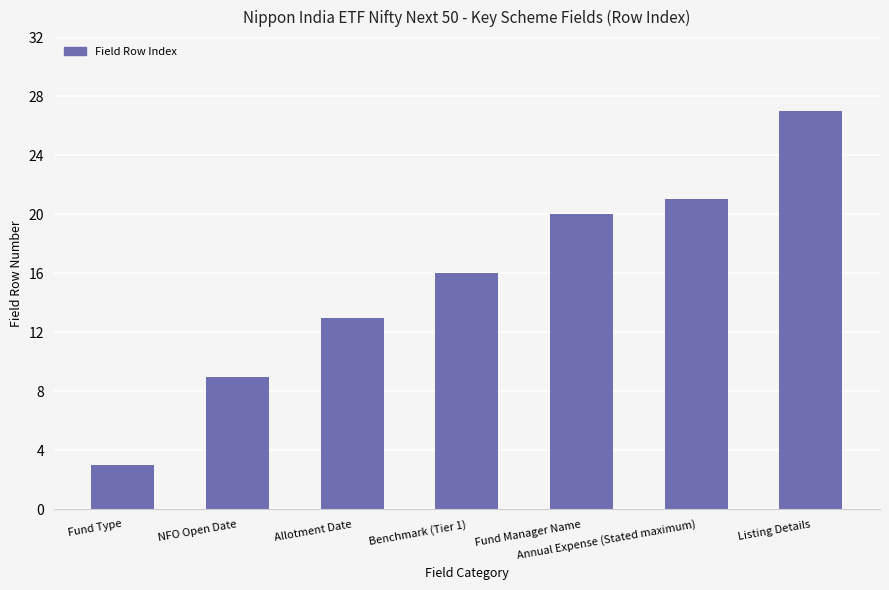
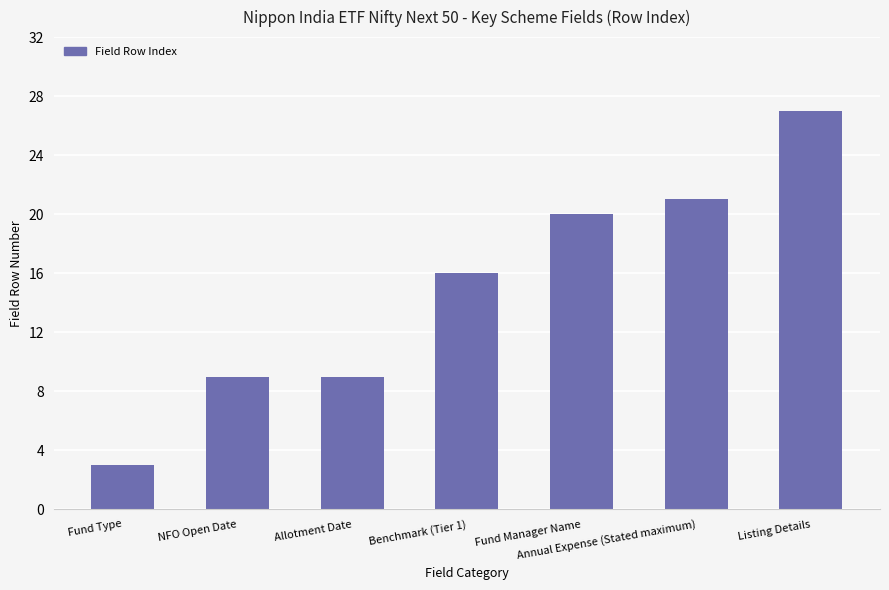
Allotment Date: 13 -> 9
